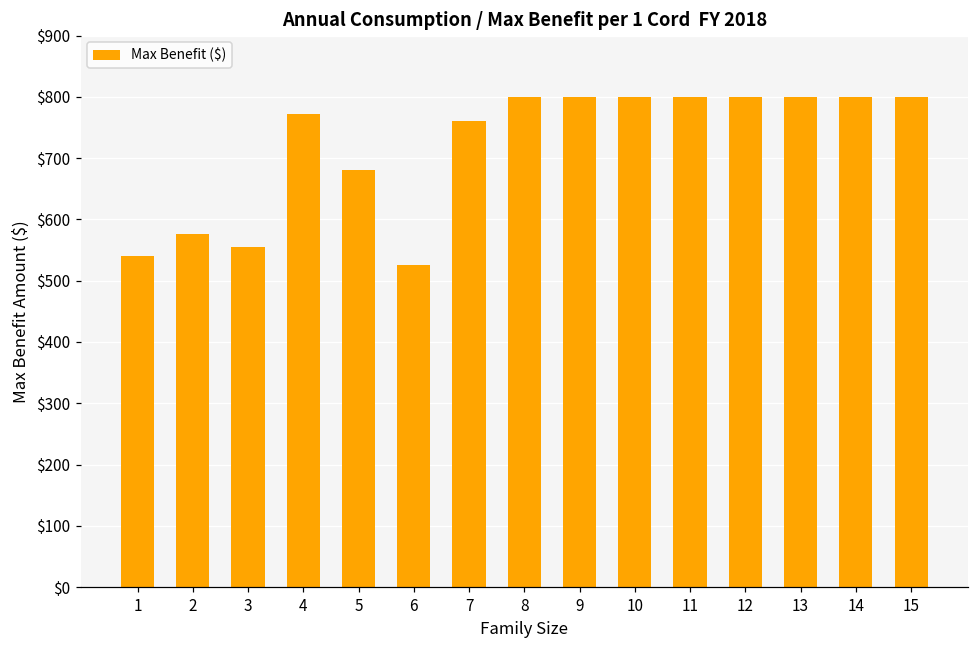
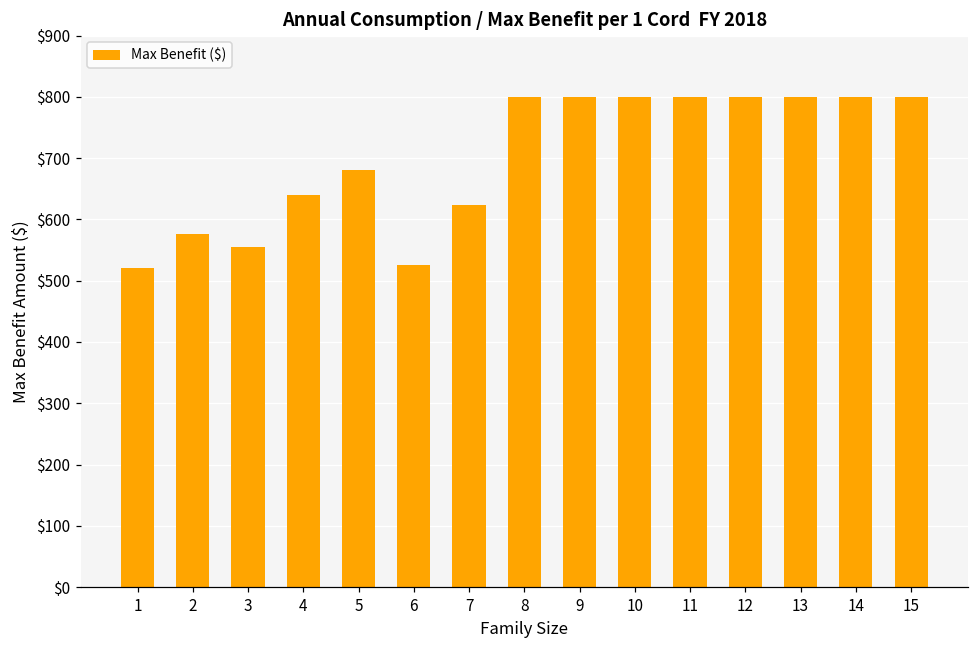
1: $540 -> $520
4: $770 -> $640
7: $760 -> $620
